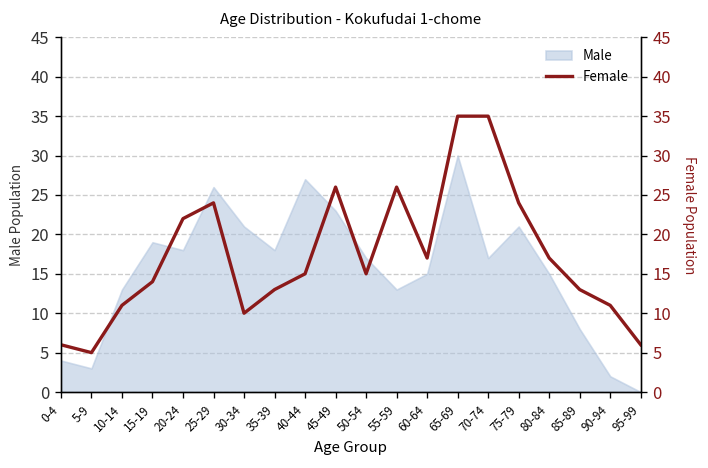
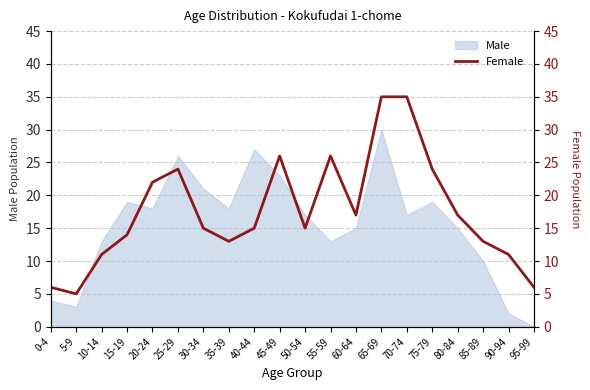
Male, 75-79: 21 -> 19
Male, 85-89: 8 -> 10
Female, 30-34: 10 -> 15
